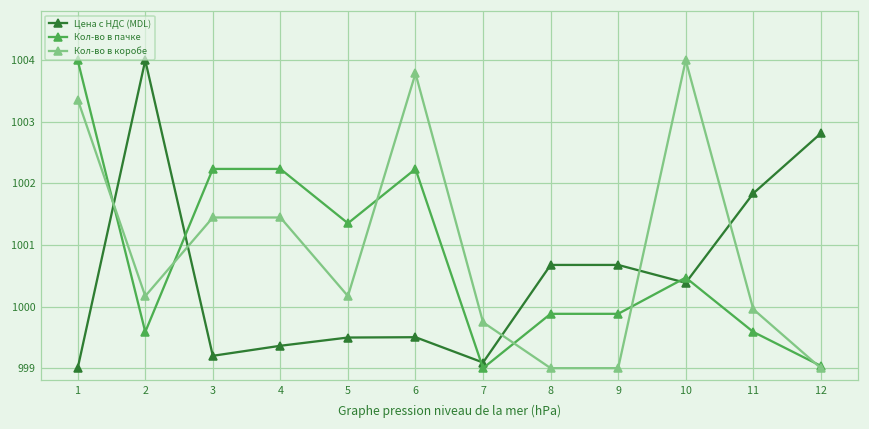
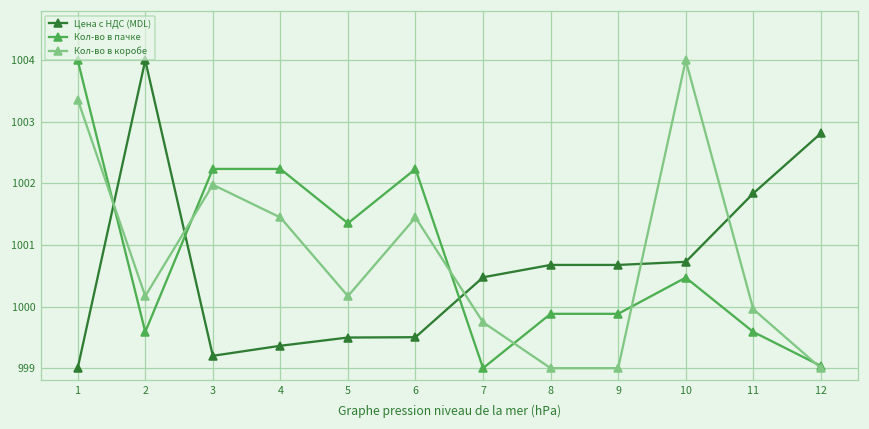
Кол-во в коробе, 3: 1001.4 -> 1002.0
Кол-во в коробе, 6: 1003.8 -> 1001.4
Цена с НДС (MDL), 7: 999.1 -> 1000.5
Цена с НДС (MDL), 10: 1000.4 -> 1000.7
